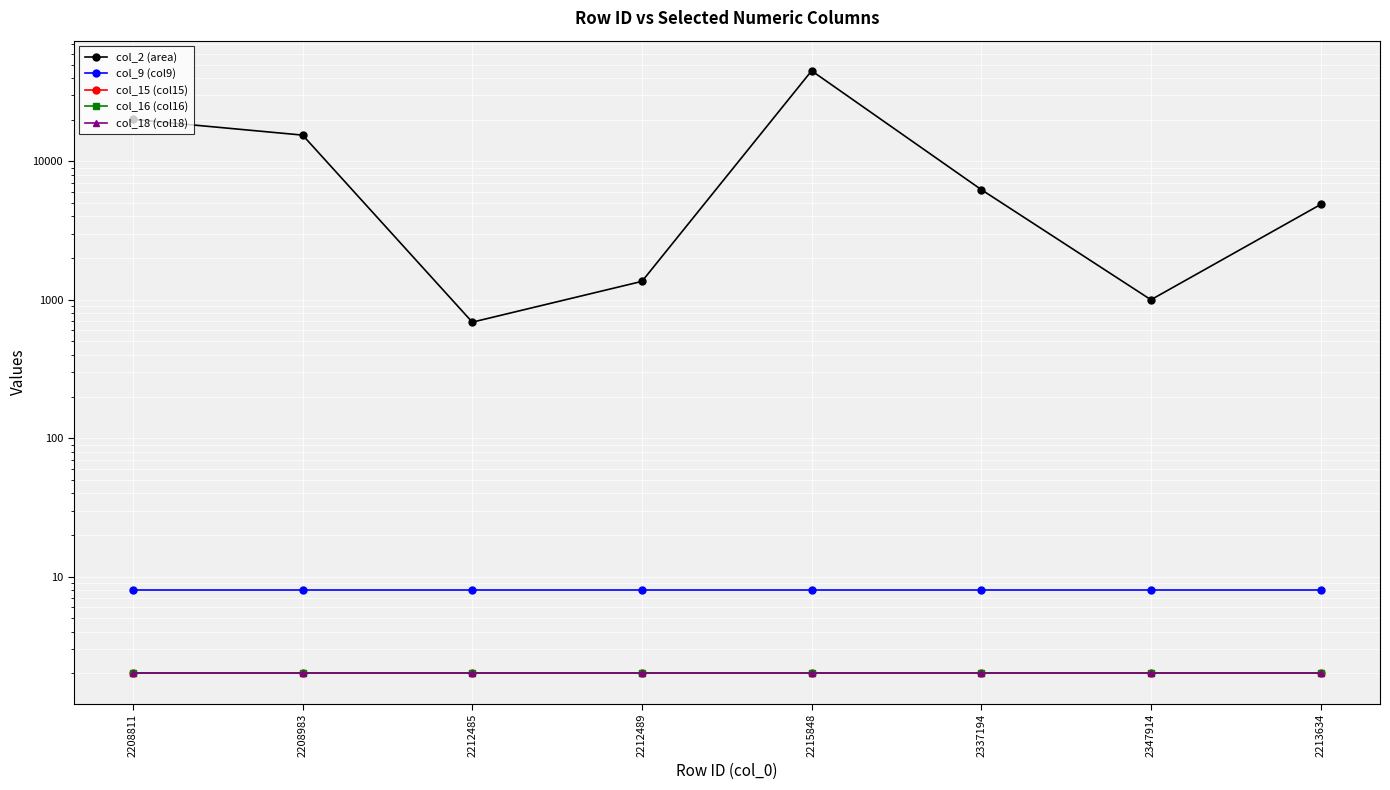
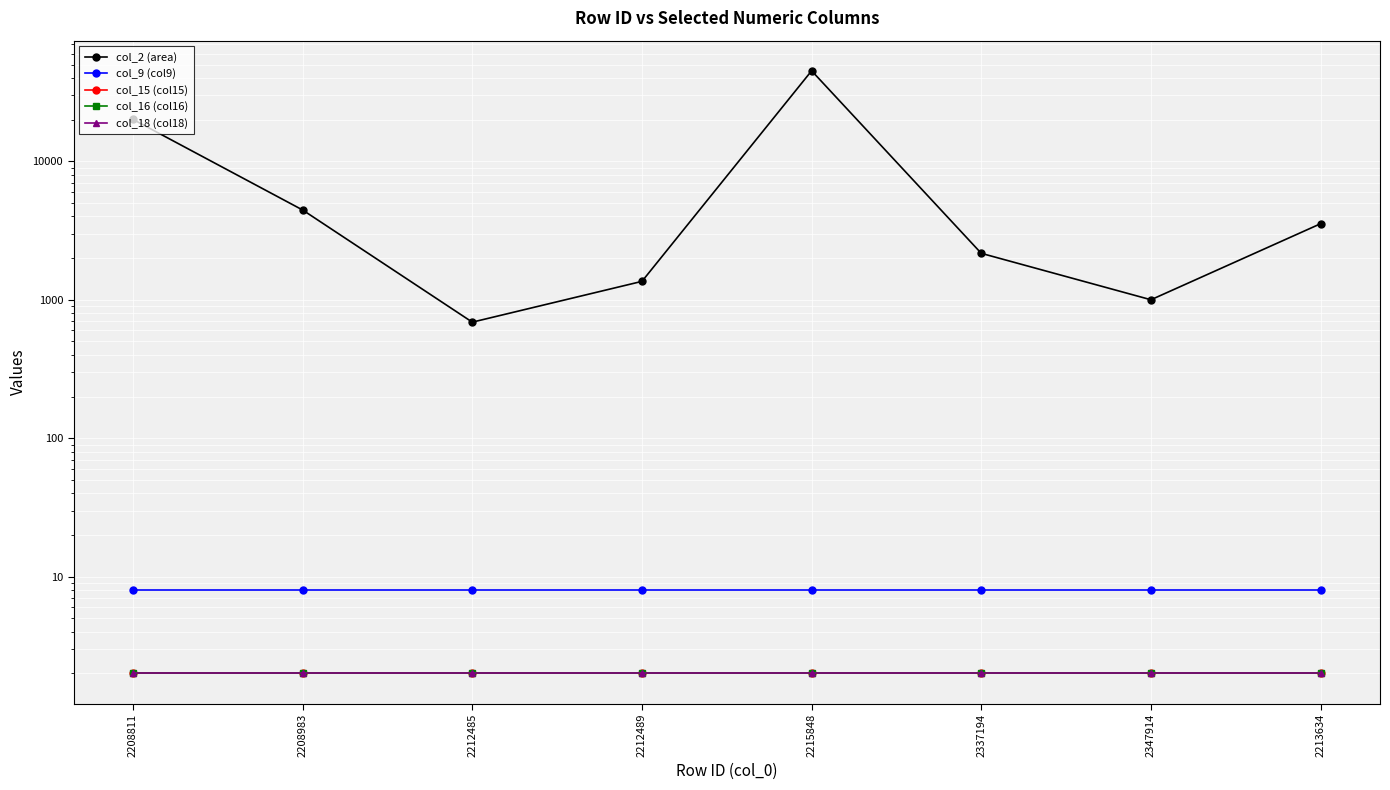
col_2 (area), 2208983: 15000 -> 4500
col_2 (area), 2337194: 6000 -> 2200
col_2 (area), 2213634: 4900 -> 3500
